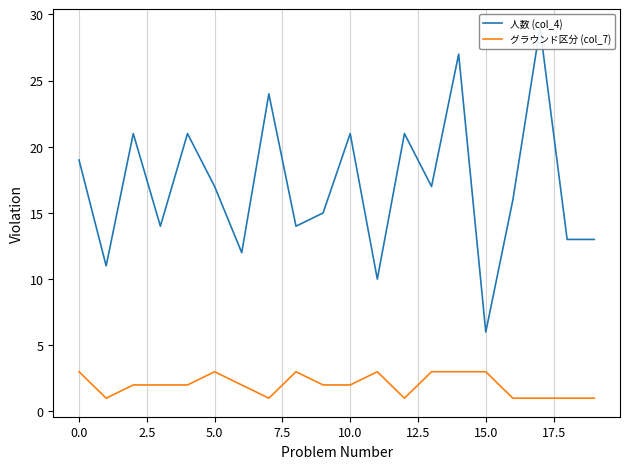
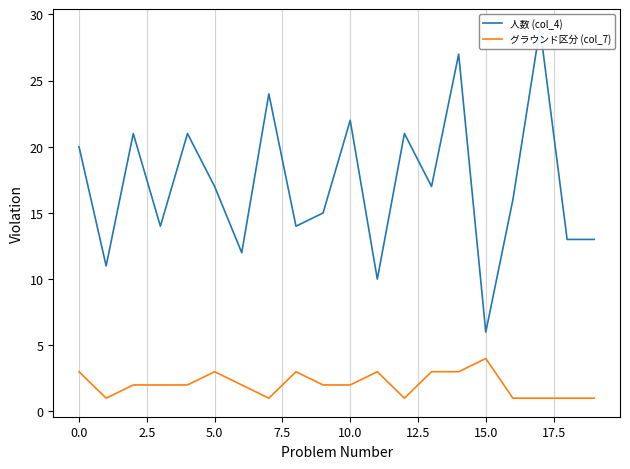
人数 (col_4), 0.0: 19 -> 20
人数 (col_4), 10.0: 21 -> 22
グラウンド区分 (col_7), 15.0: 3 -> 4
